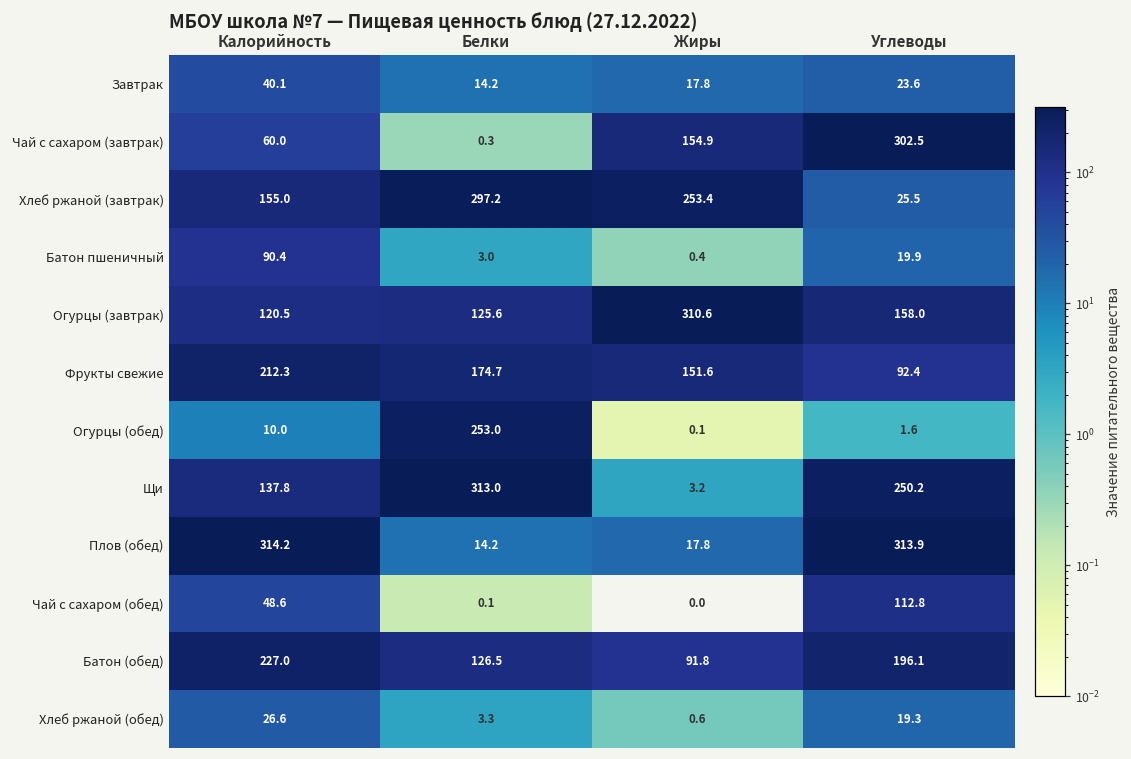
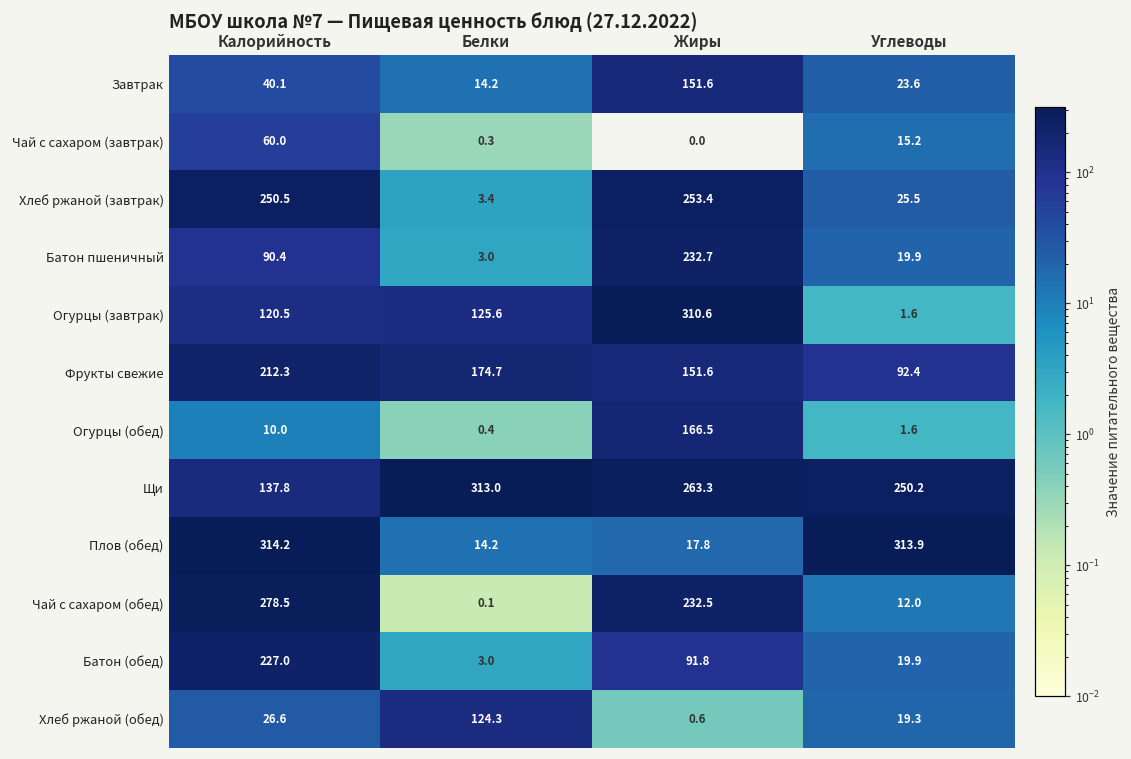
Завтрак, Жиры: 17.8 -> 151.6
Чай с сахаром (завтрак), Жиры: 154.9 -> 0.0
Чай с сахаром (завтрак), Углеводы: 302.5 -> 15.2
Хлеб ржаной (завтрак), Калорийность: 155.0 -> 250.5
Хлеб ржаной (завтрак), Белки: 297.2 -> 3.4
Батон пшеничный, Жиры: 0.4 -> 232.7
Огурцы (завтрак), Углеводы: 158.0 -> 1.6
Огурцы (обед), Белки: 253.0 -> 0.4
Огурцы (обед), Жиры: 0.1 -> 166.5
Щи, Жиры: 3.2 -> 263.3
Чай с сахаром (обед), Калорийность: 48.6 -> 278.5
Чай с сахаром (обед), Жиры: 0.0 -> 232.5
Чай с сахаром (обед), Углеводы: 112.8 -> 12.0
Батон (обед), Белки: 126.5 -> 3.0
Батон (обед), Углеводы: 196.1 -> 19.9
Хлеб ржаной (обед), Белки: 3.3 -> 124.3
